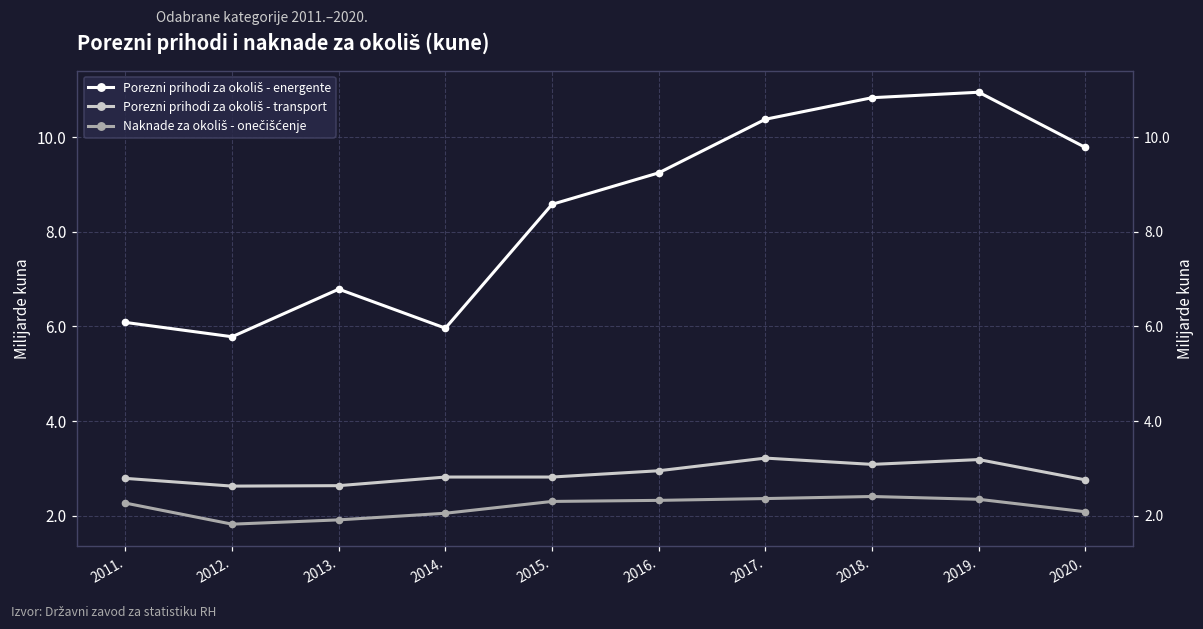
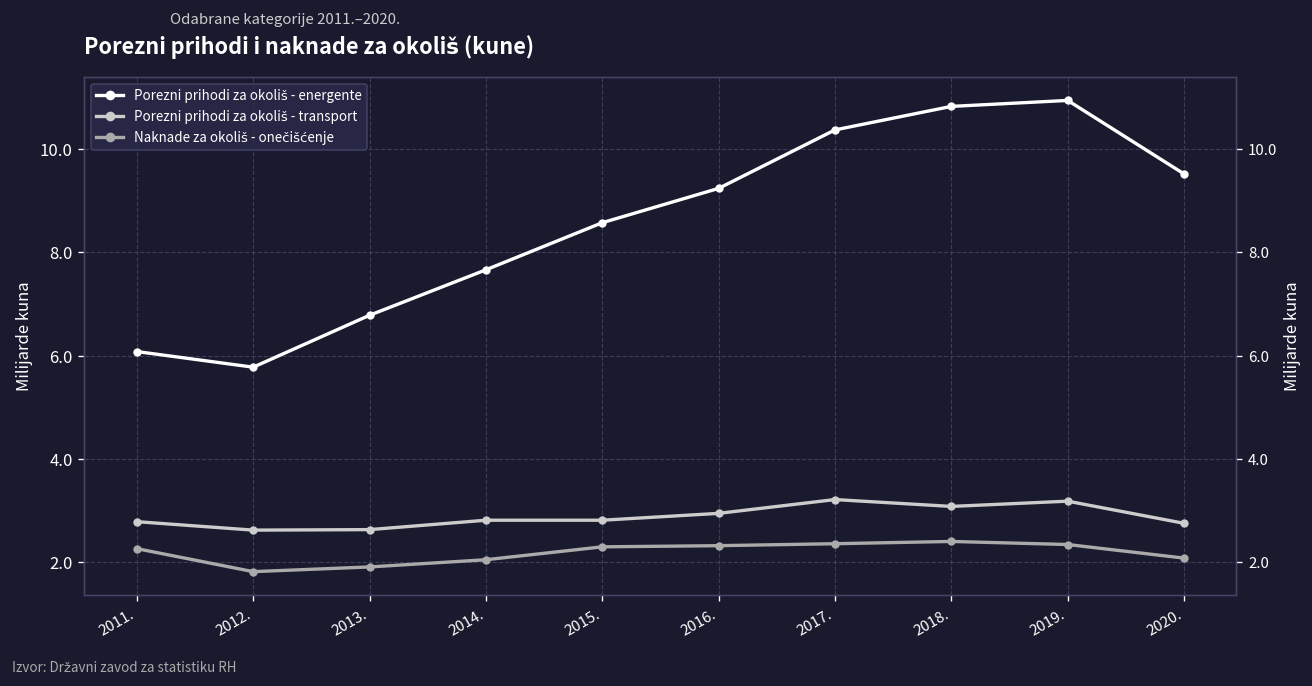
Porezni prihodi za okoliš - energente, 2014.: 6.0 -> 7.7
Porezni prihodi za okoliš - energente, 2020.: 9.8 -> 9.5
